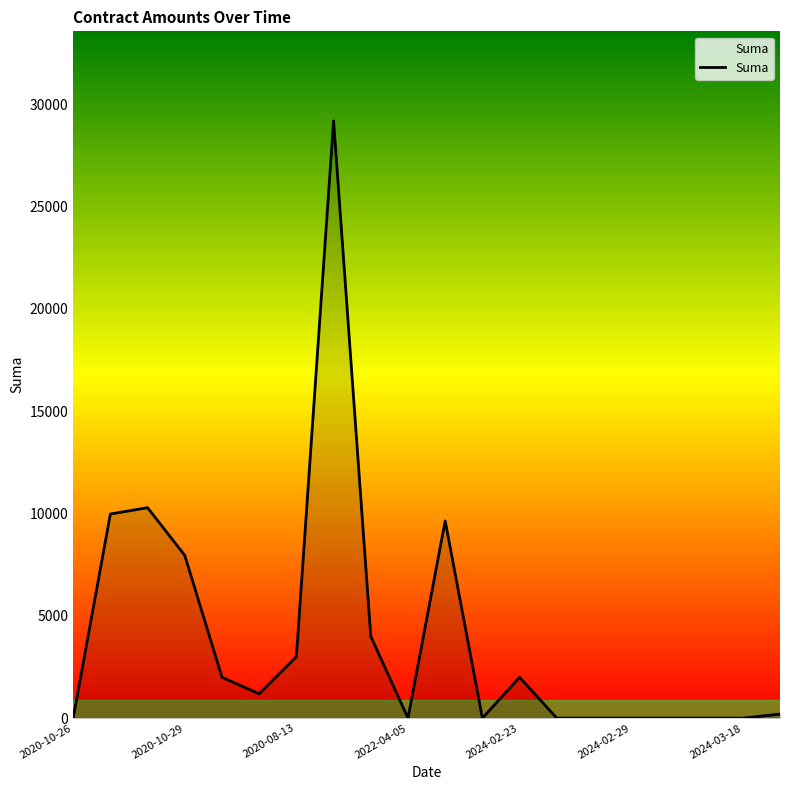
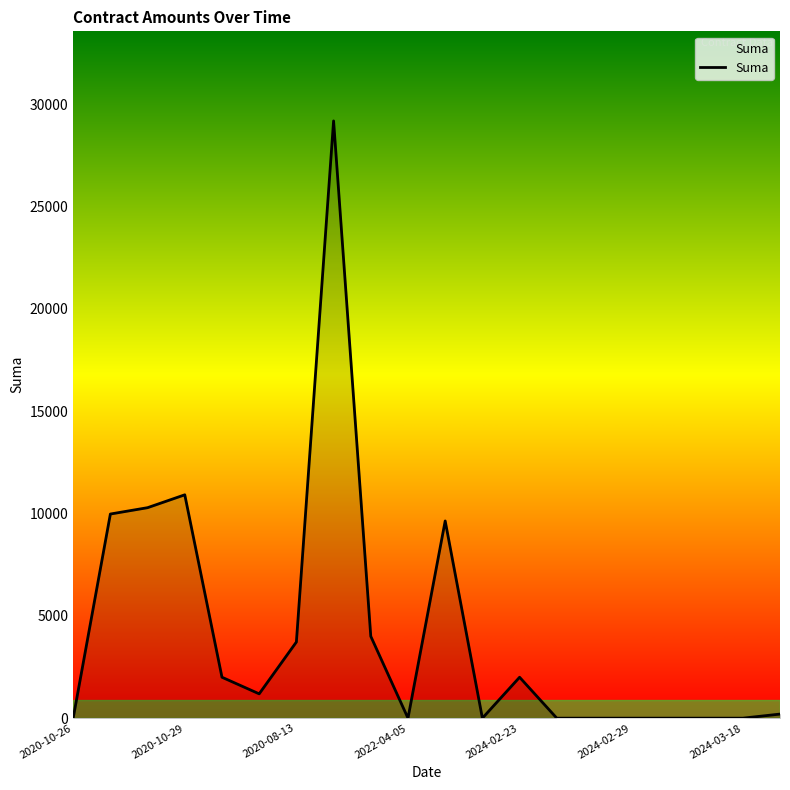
2020-10-29: 8000 -> 10900
2020-08-13: 3000 -> 3700
